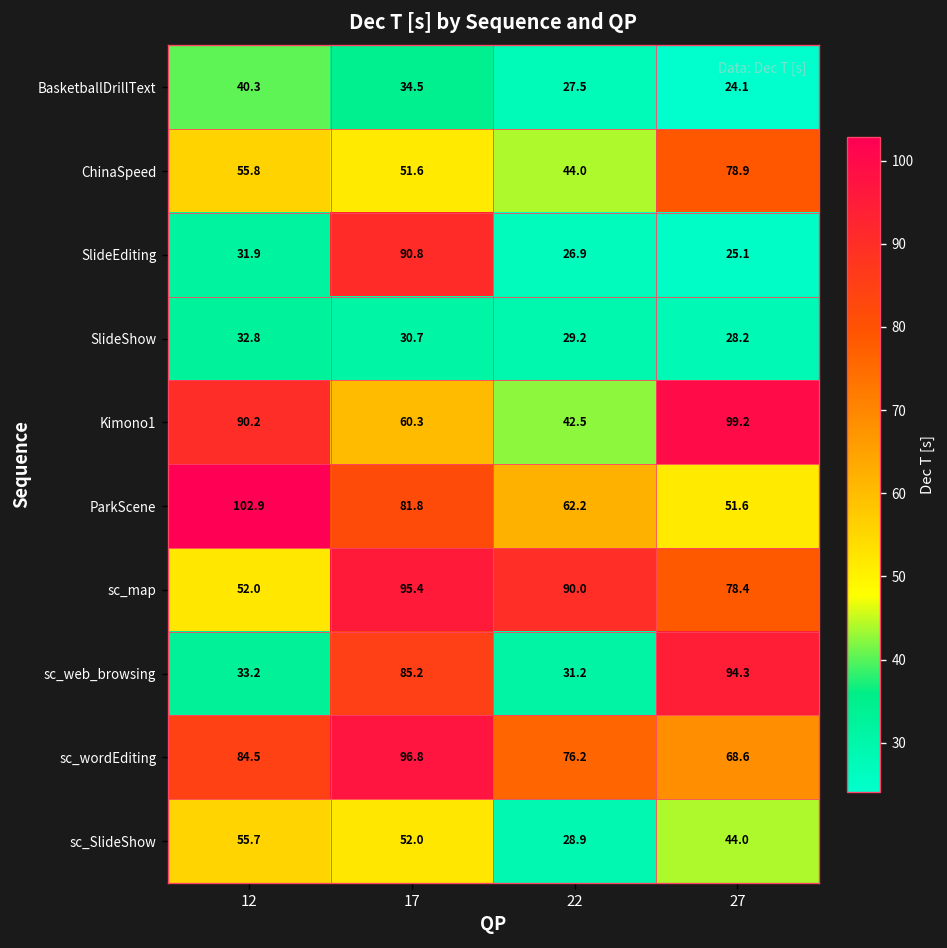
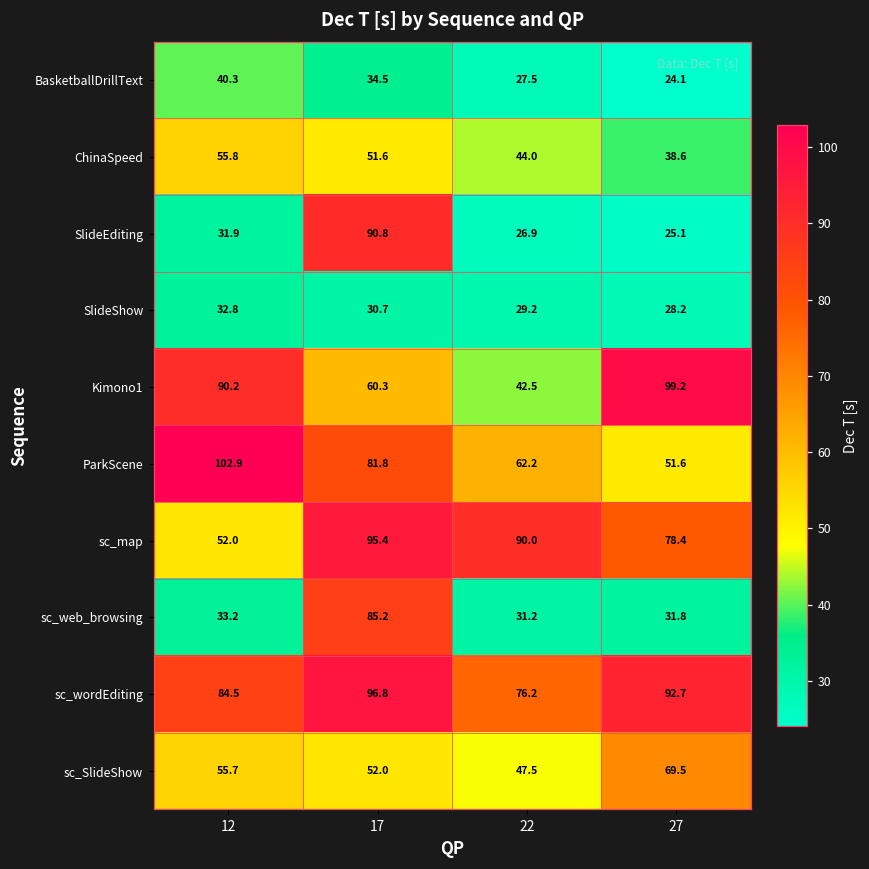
ChinaSpeed, 27: 78.9 -> 38.6
sc_web_browsing, 27: 94.3 -> 31.8
sc_wordEditing, 27: 68.6 -> 92.7
sc_SlideShow, 22: 28.9 -> 47.5
sc_SlideShow, 27: 44.0 -> 69.5
